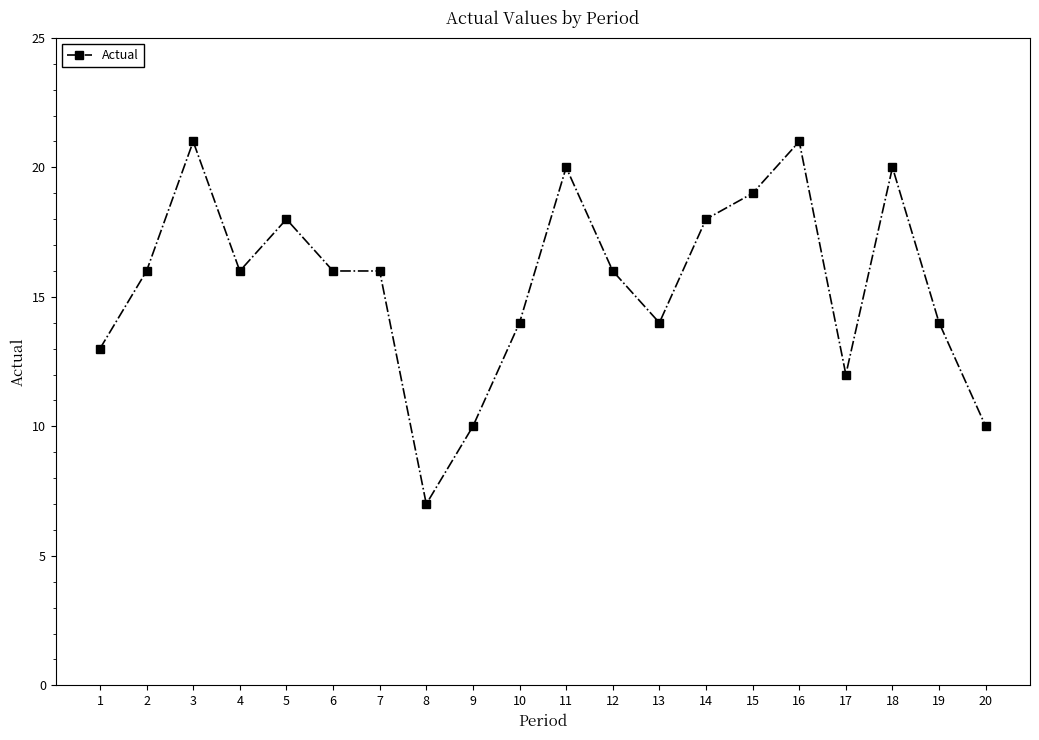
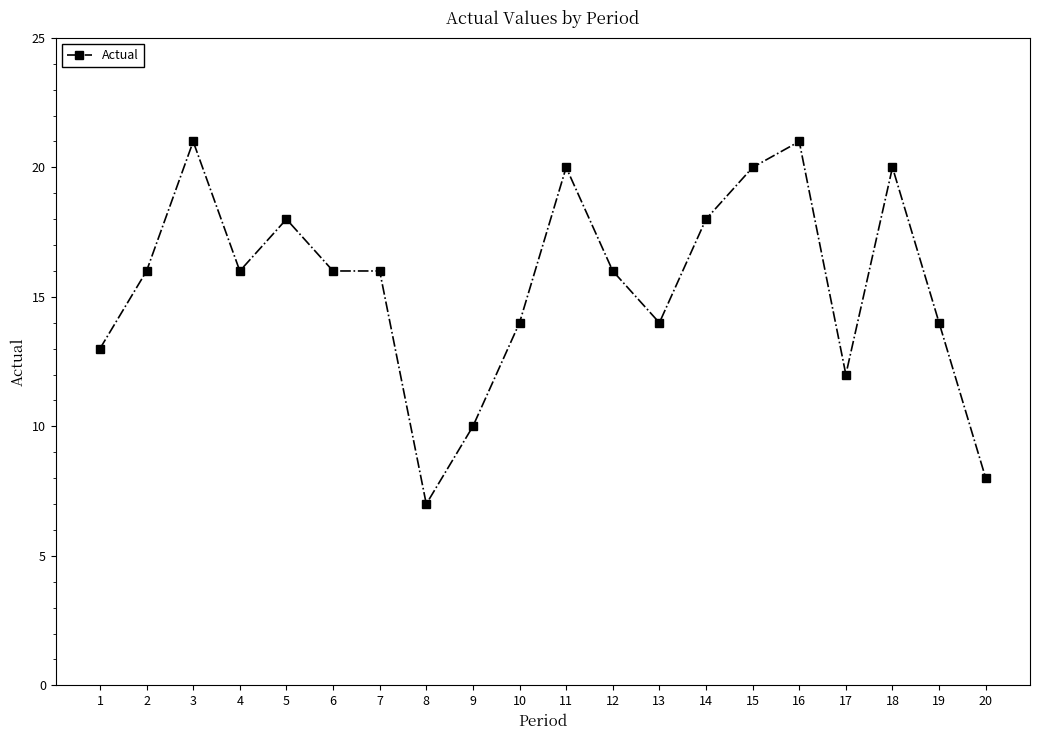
15: 19 -> 20
20: 10 -> 8
